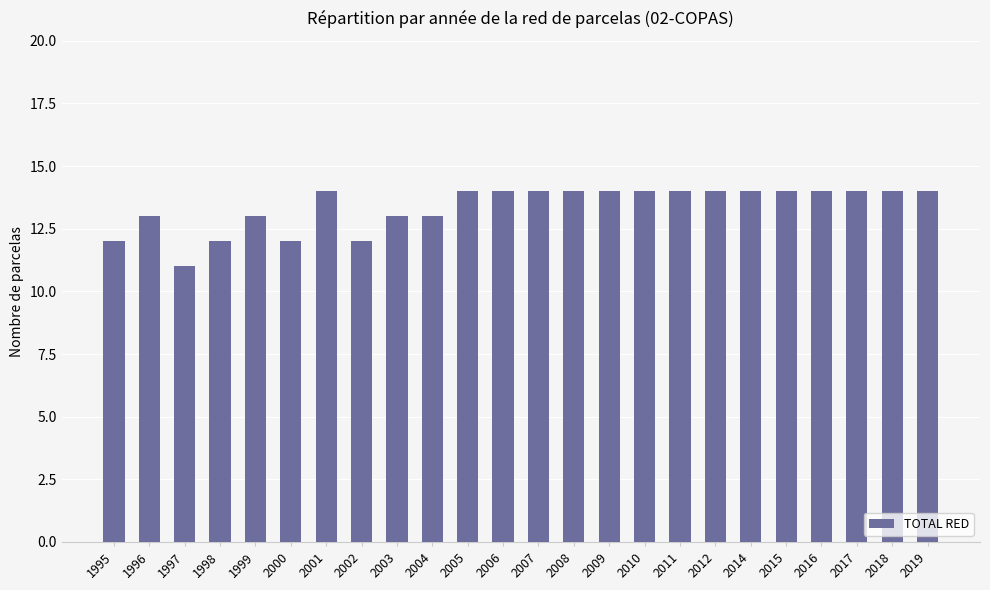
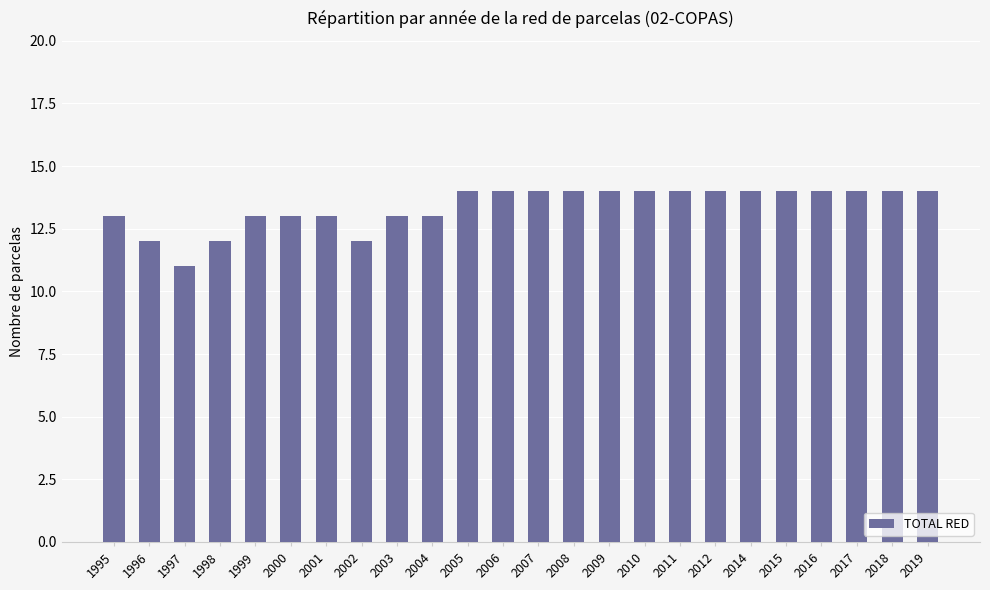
1995: 12 -> 13
1996: 13 -> 12
2000: 12 -> 13
2001: 14 -> 13
